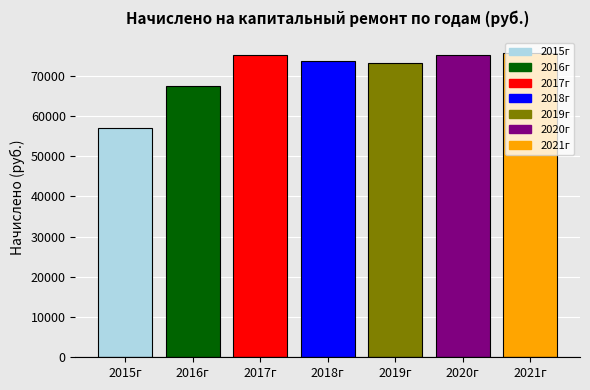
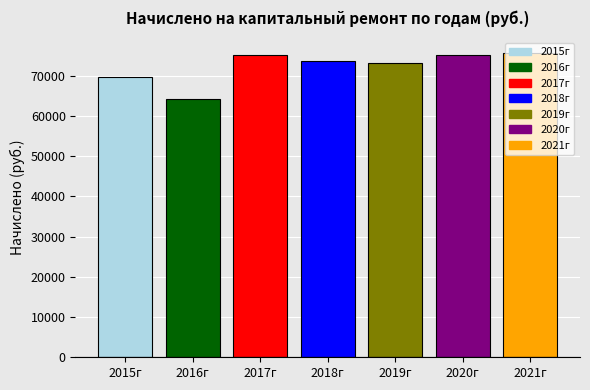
2015г: 57000 -> 70000
2016г: 67000 -> 64000
